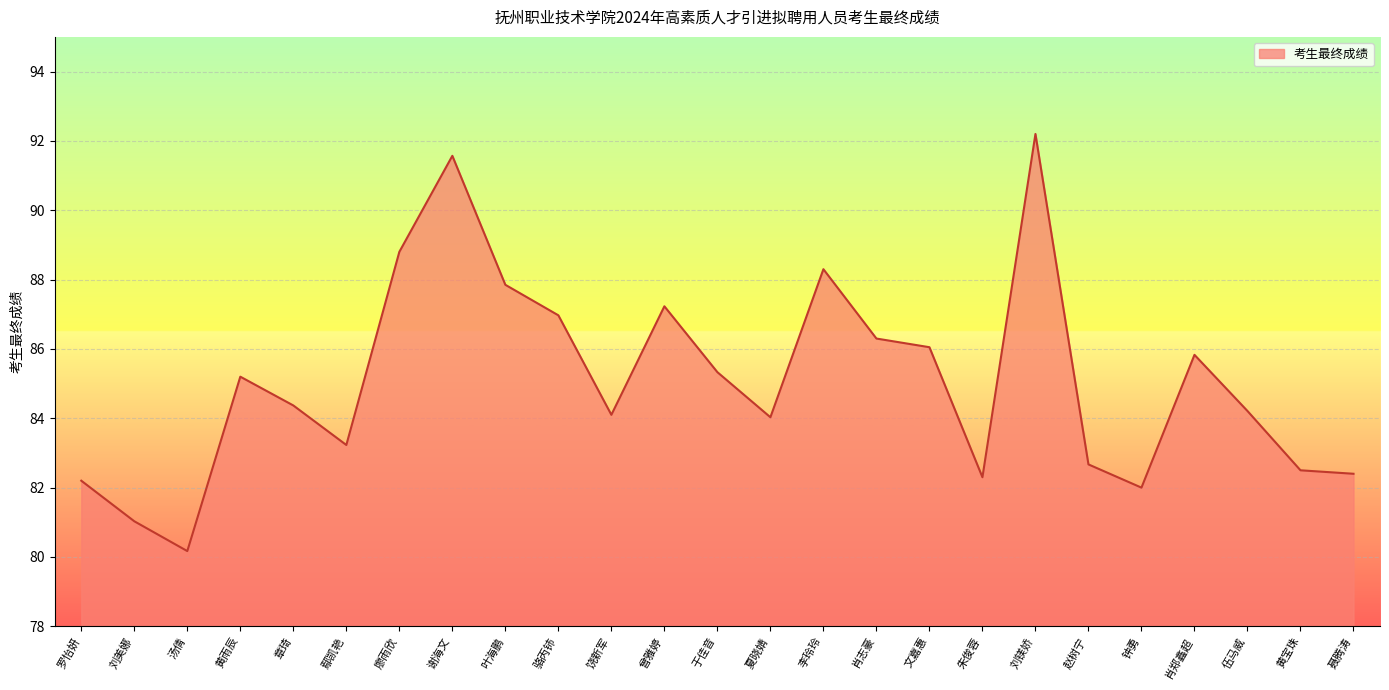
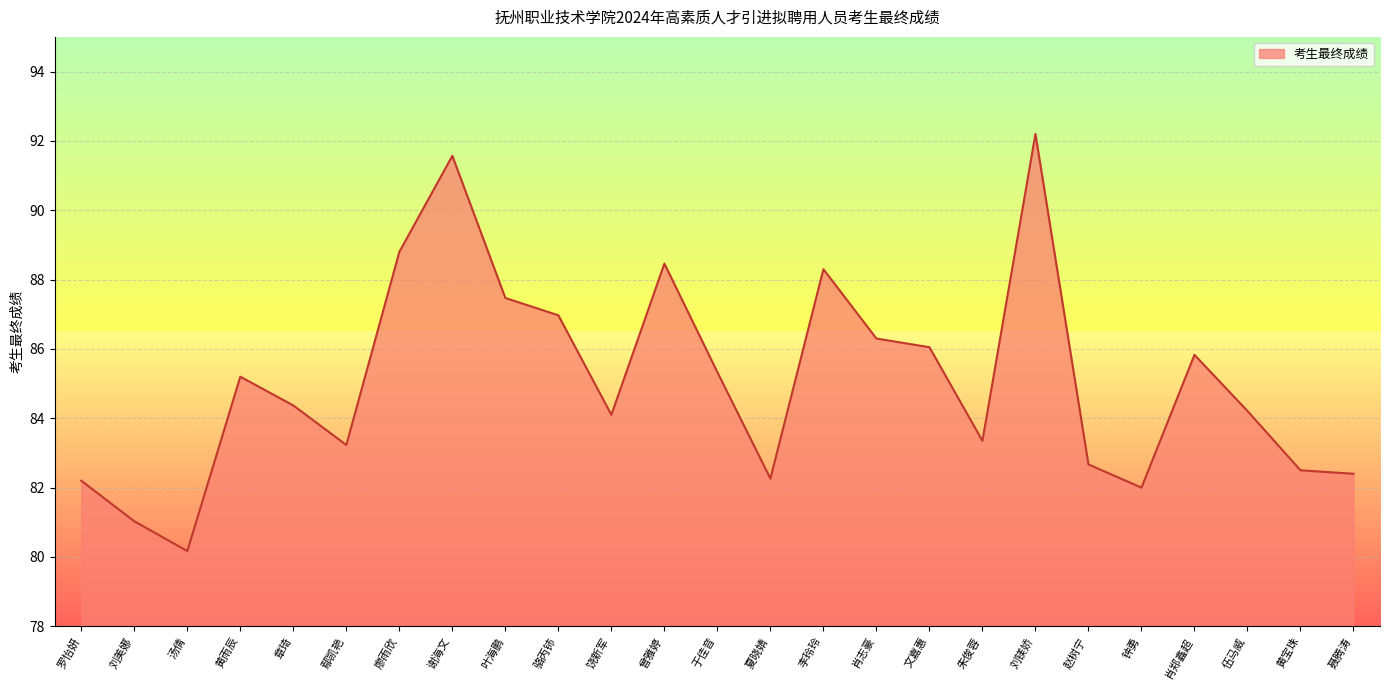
叶海鹏: 87.9 -> 87.5
曾雅婷: 87.2 -> 88.5
夏晓婧: 84.0 -> 82.3
朱俊蓉: 82.3 -> 83.4
